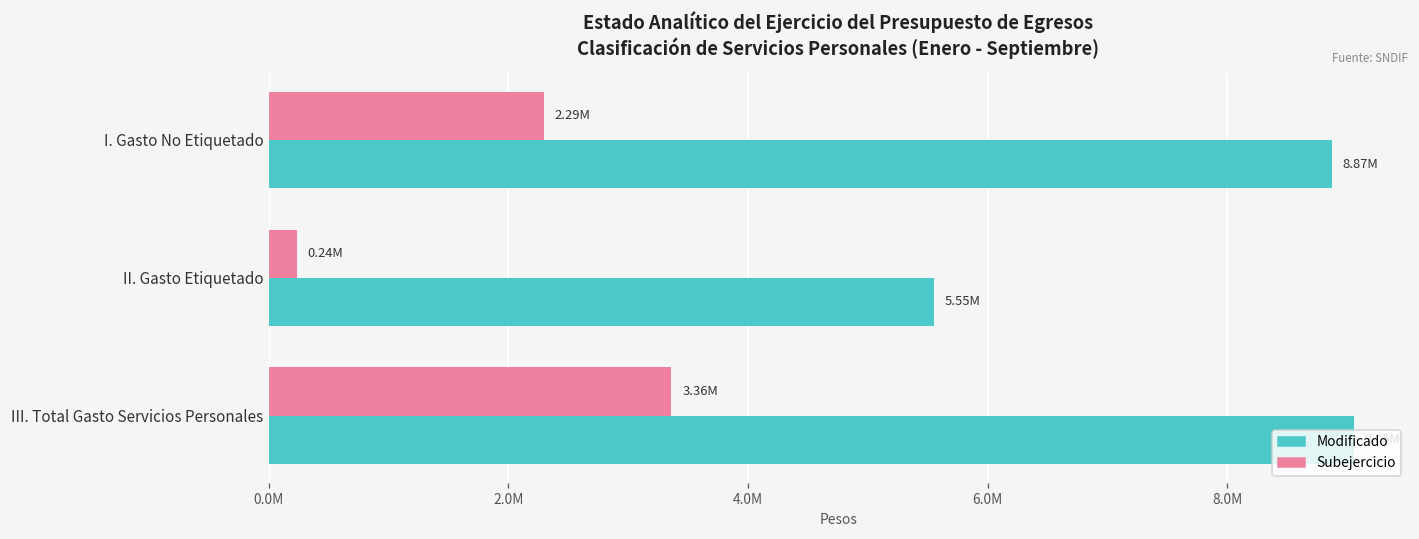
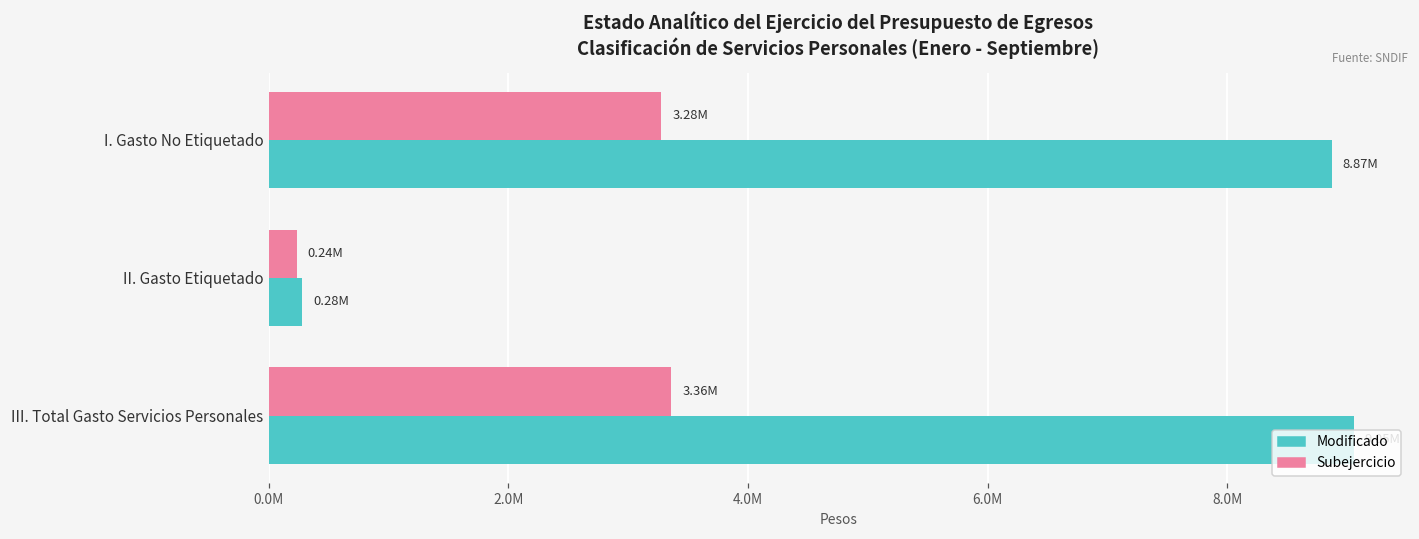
Subejercicio, I. Gasto No Etiquetado: 2.29M -> 3.28M
Modificado, II. Gasto Etiquetado: 5.55M -> 0.28M
